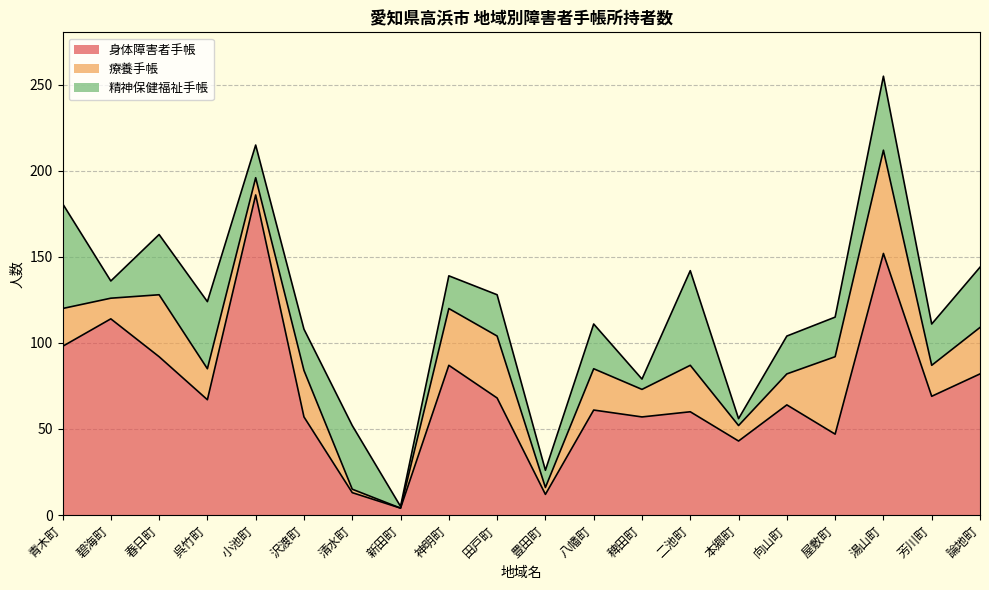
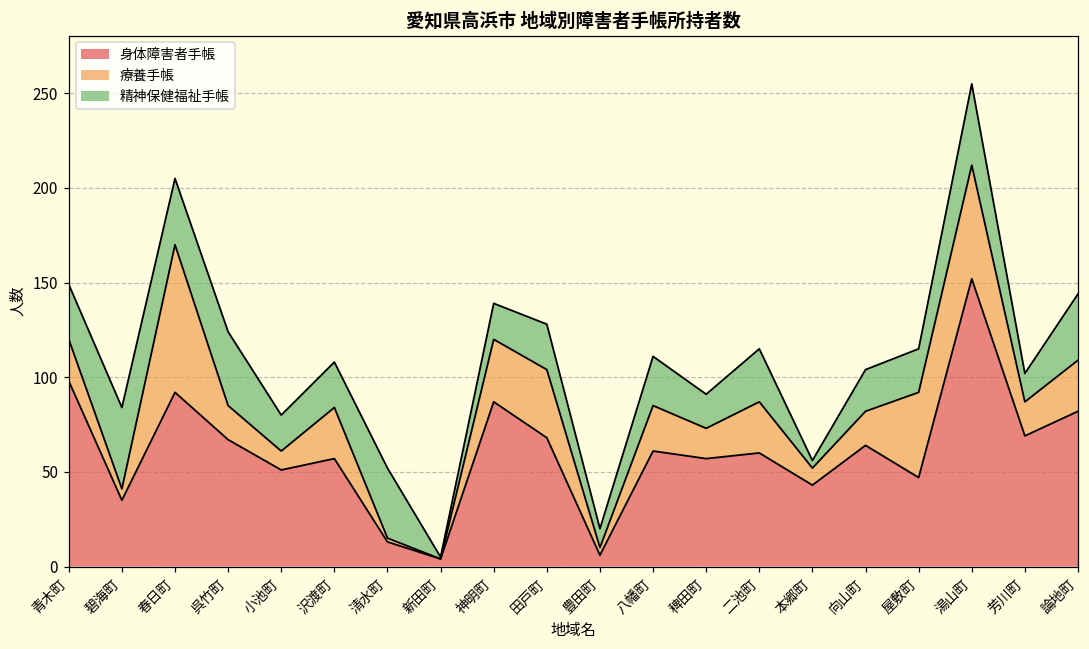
精神保健福祉手帳, 青木町: 61 -> 29
身体障害者手帳, 碧海町: 114 -> 35
療養手帳, 碧海町: 12 -> 6
精神保健福祉手帳, 碧海町: 10 -> 43
療養手帳, 春日町: 36 -> 78
身体障害者手帳, 小池町: 186 -> 51
身体障害者手帳, 豊田町: 12 -> 6
精神保健福祉手帳, 稗田町: 6 -> 18
精神保健福祉手帳, 二池町: 55 -> 28
精神保健福祉手帳, 芳川町: 24 -> 15
